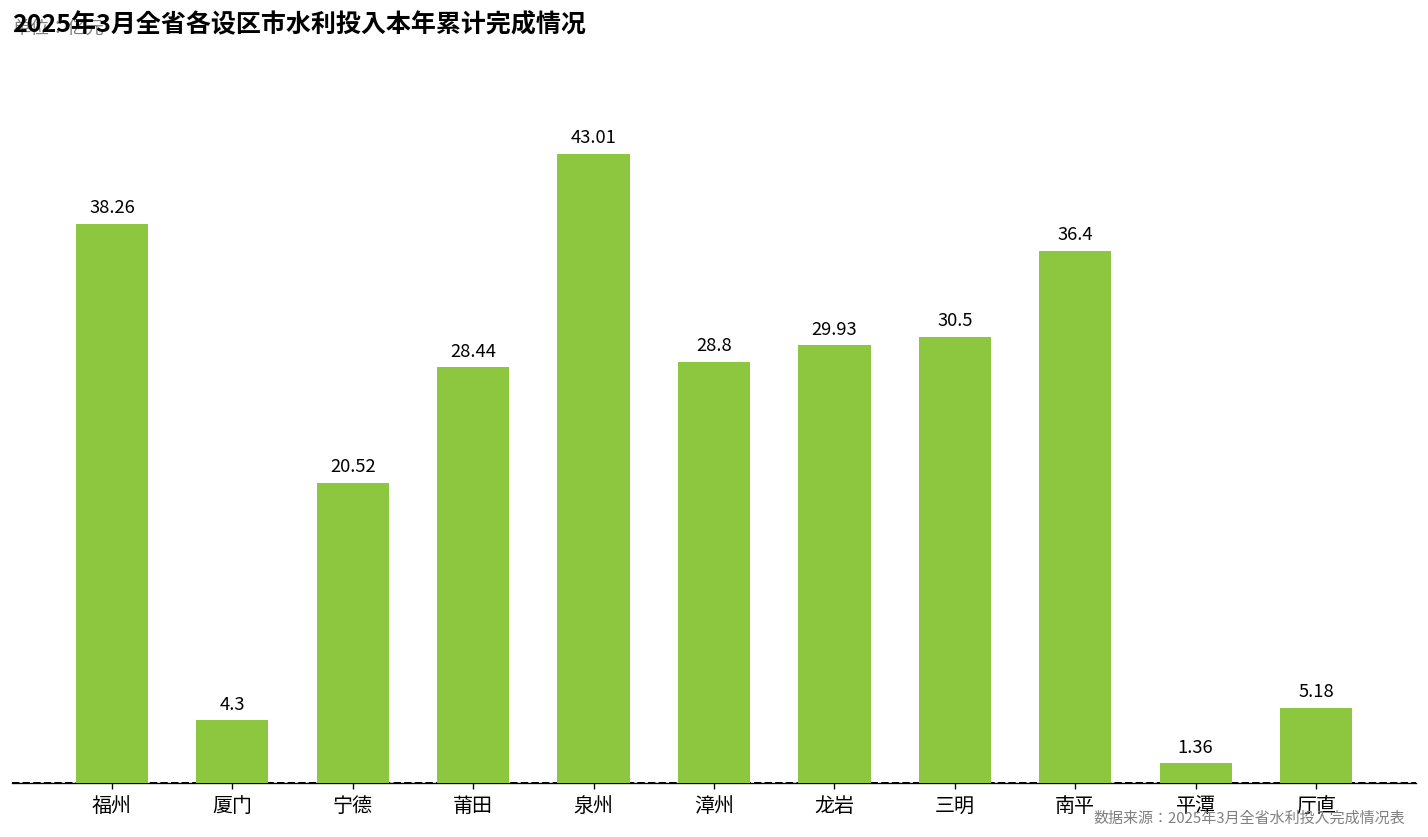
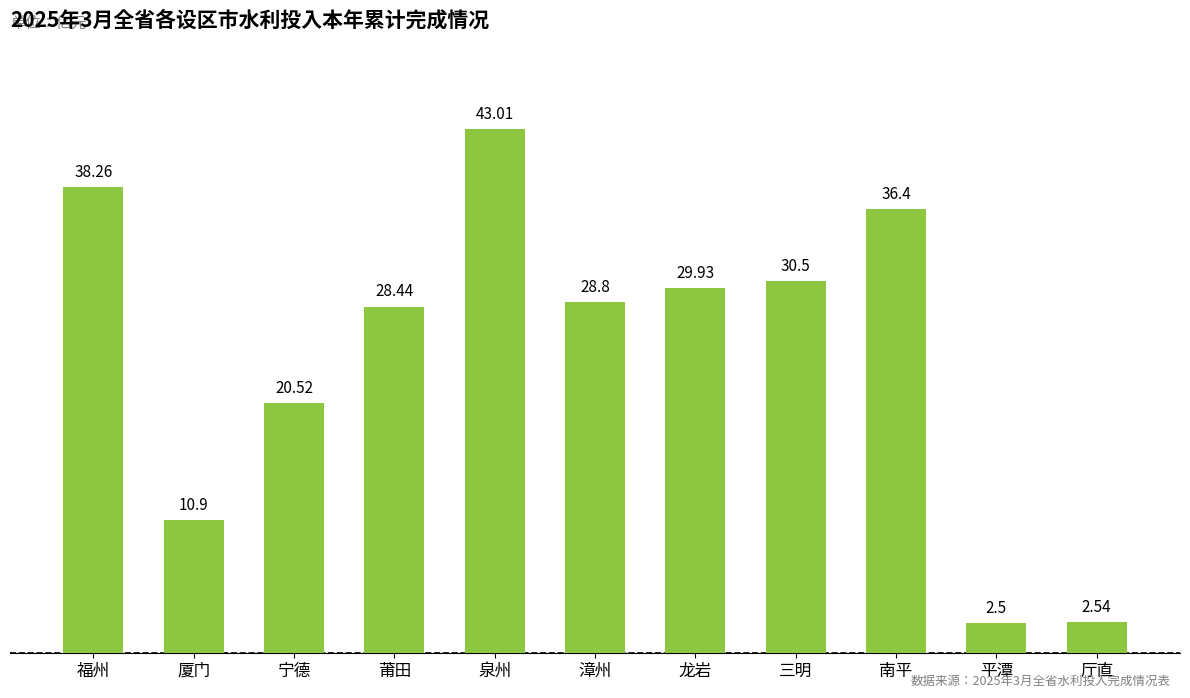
厦门: 4.3 -> 10.9
平潭: 1.36 -> 2.5
厅直: 5.18 -> 2.54
